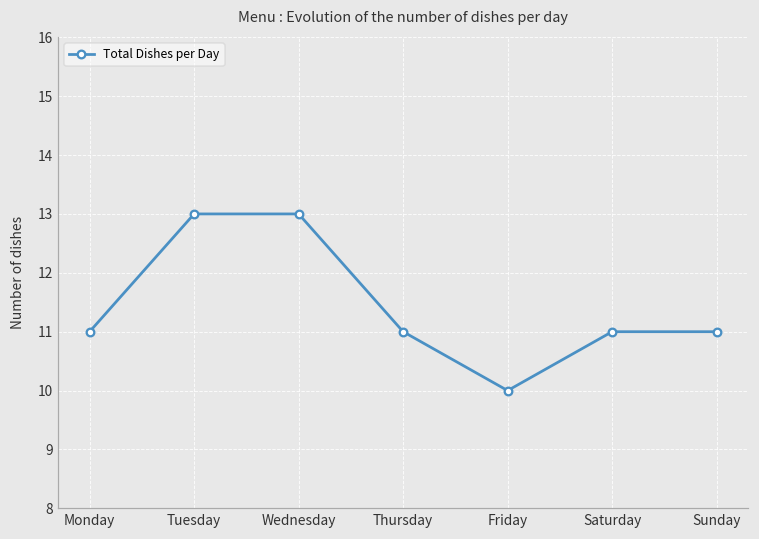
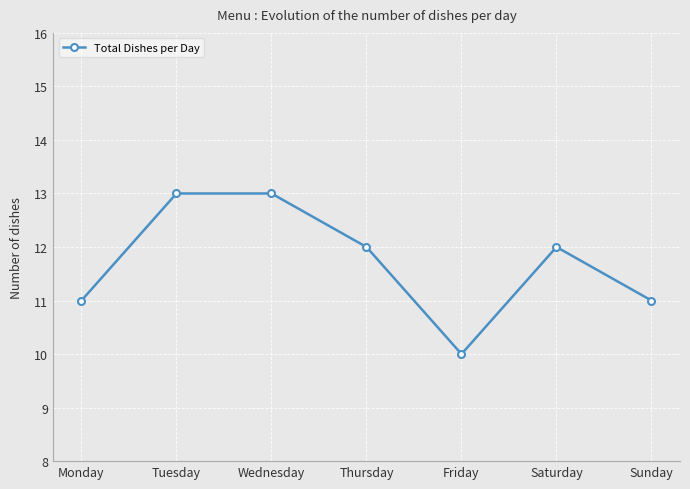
Thursday: 11 -> 12
Saturday: 11 -> 12
